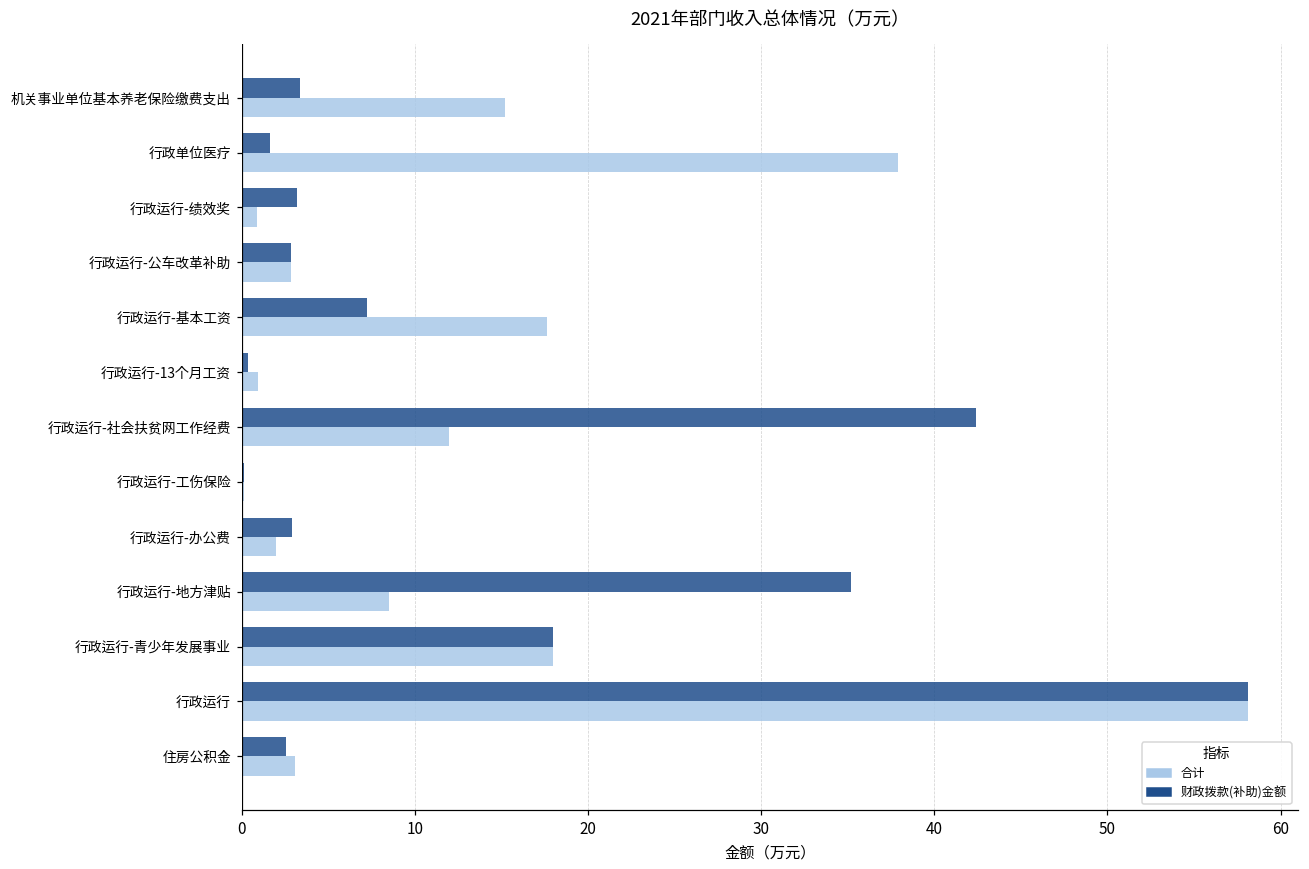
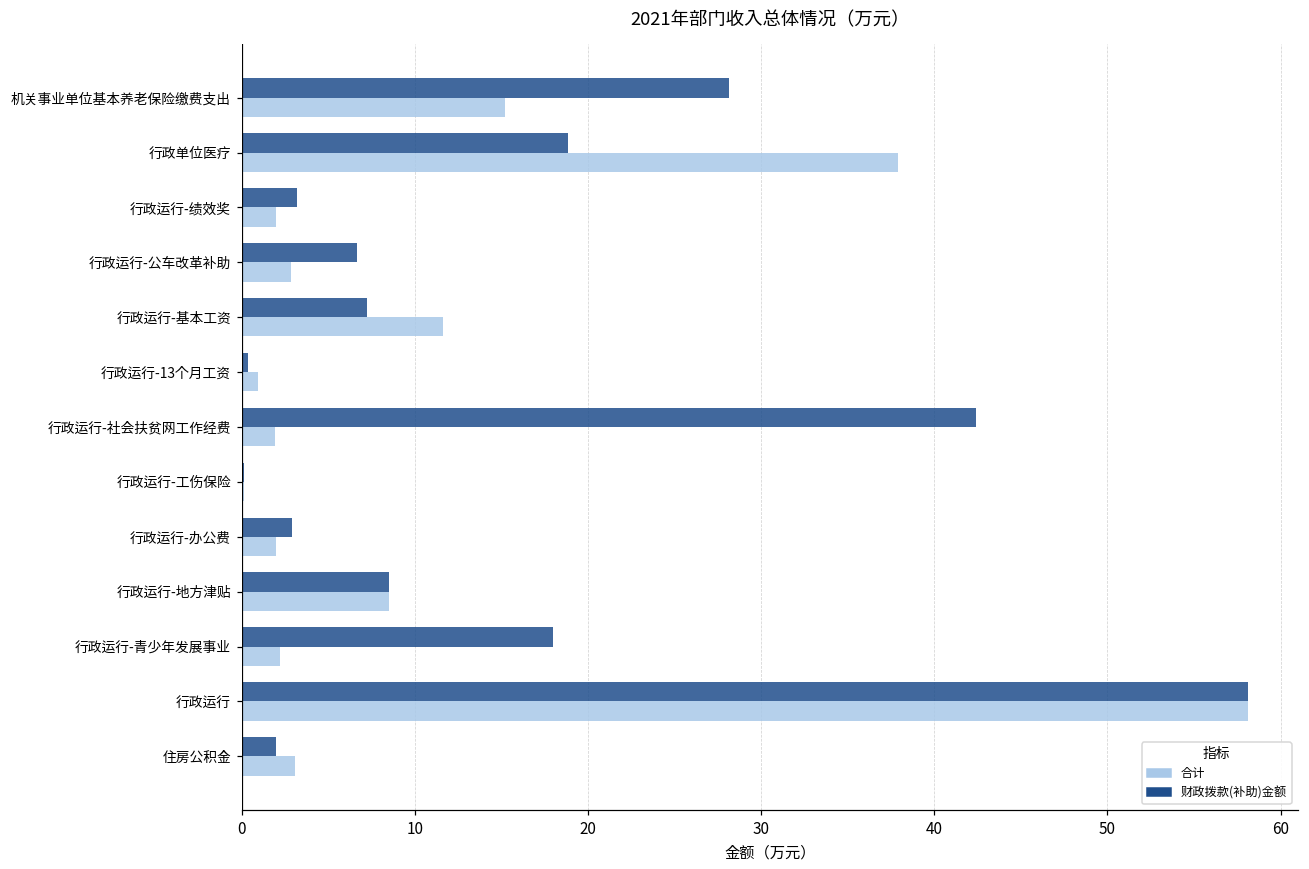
财政拨款(补助)金额, 机关事业单位基本养老保险缴费支出: 3.4 -> 28.2
财政拨款(补助)金额, 行政单位医疗: 1.6 -> 18.9
合计, 行政运行-绩效奖: 0.9 -> 2.0
财政拨款(补助)金额, 行政运行-公车改革补助: 2.8 -> 6.7
合计, 行政运行-基本工资: 17.7 -> 11.7
合计, 行政运行-社会扶贫网工作经费: 12.0 -> 1.9
财政拨款(补助)金额, 行政运行-地方津贴: 35.2 -> 8.5
合计, 行政运行-青少年发展事业: 18.0 -> 2.2
财政拨款(补助)金额, 住房公积金: 2.5 -> 2.0
